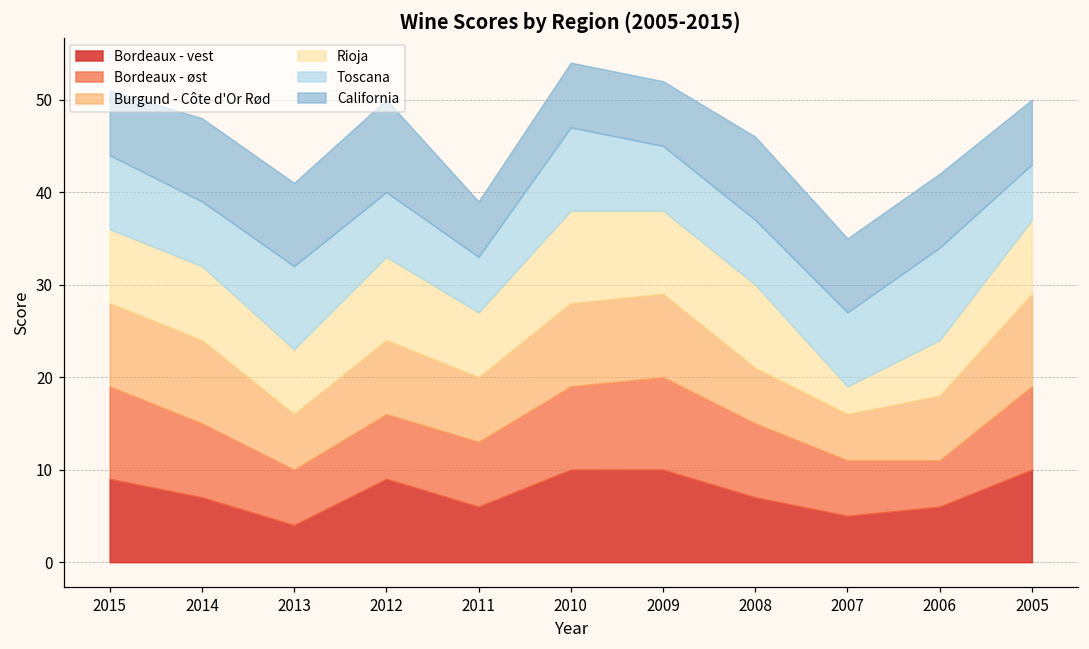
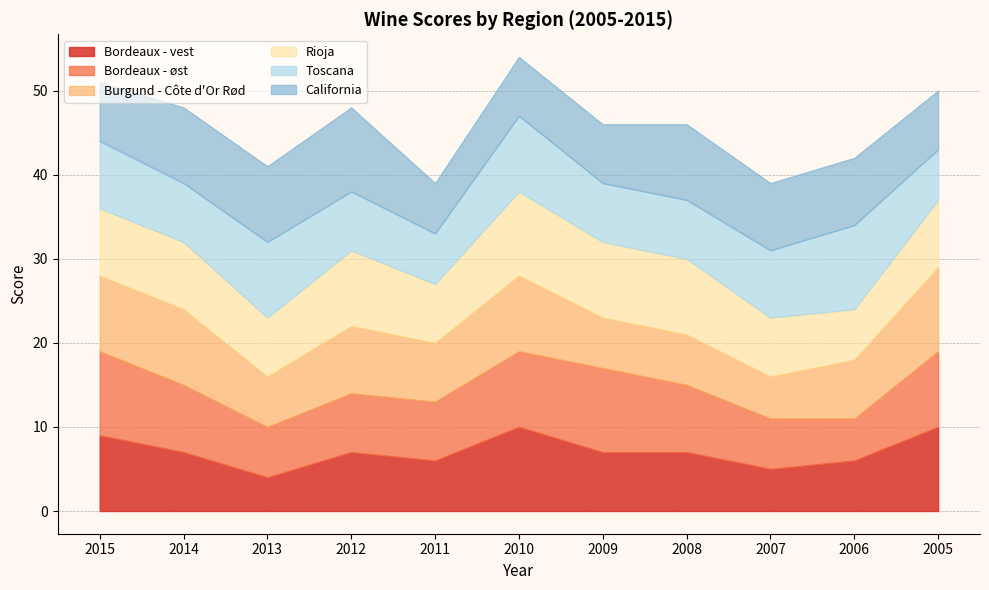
Bordeaux - vest, 2012: 9 -> 7
Bordeaux - vest, 2009: 10 -> 7
Burgund - Côte d'Or Rød, 2009: 9 -> 6
Rioja, 2007: 3 -> 7
